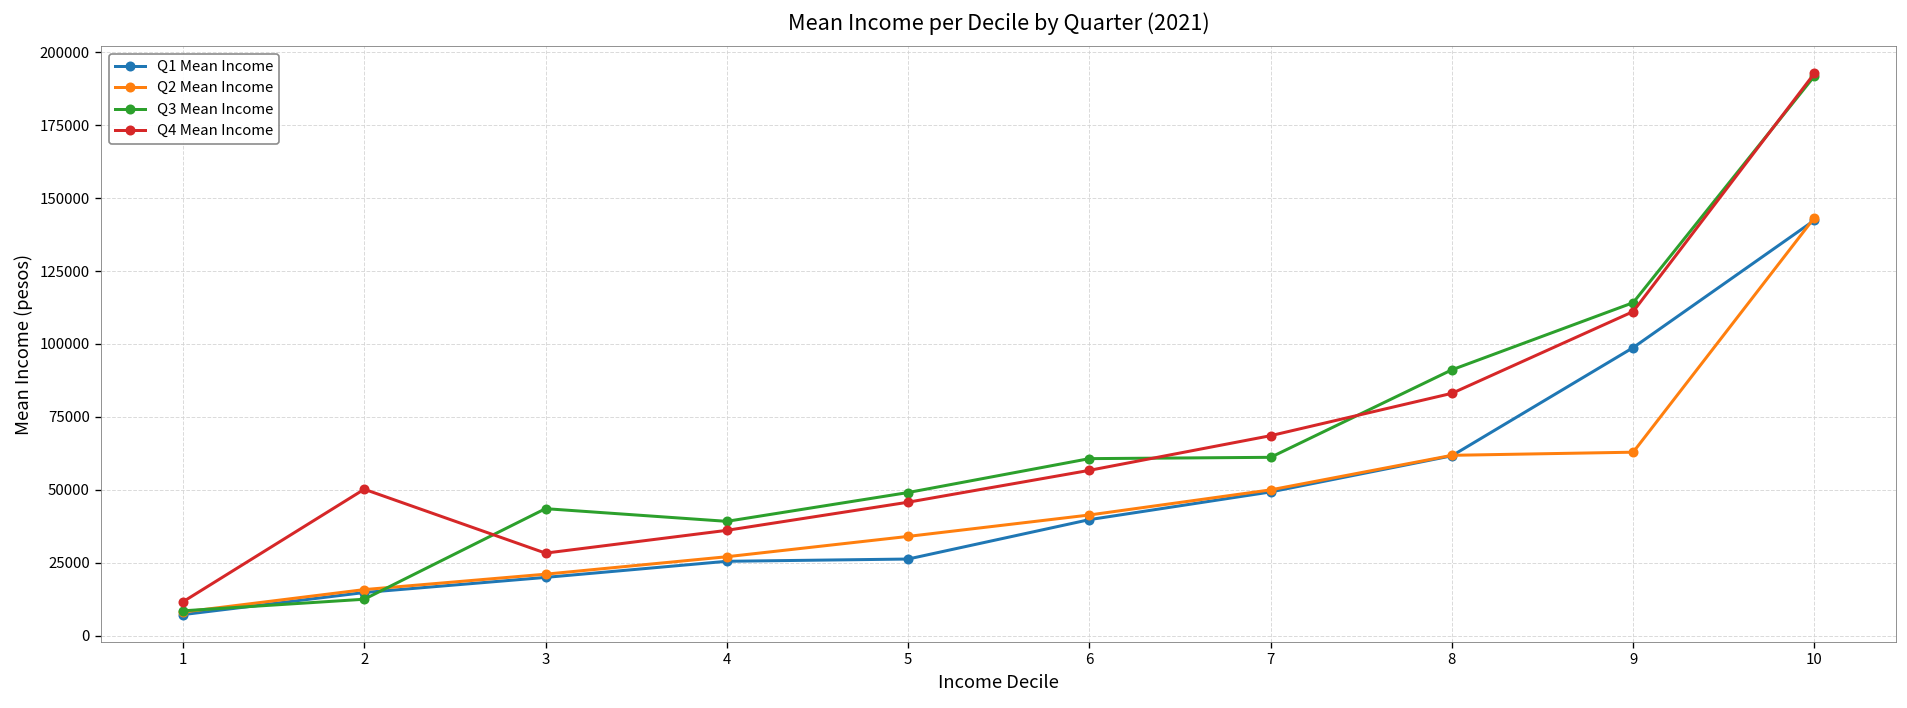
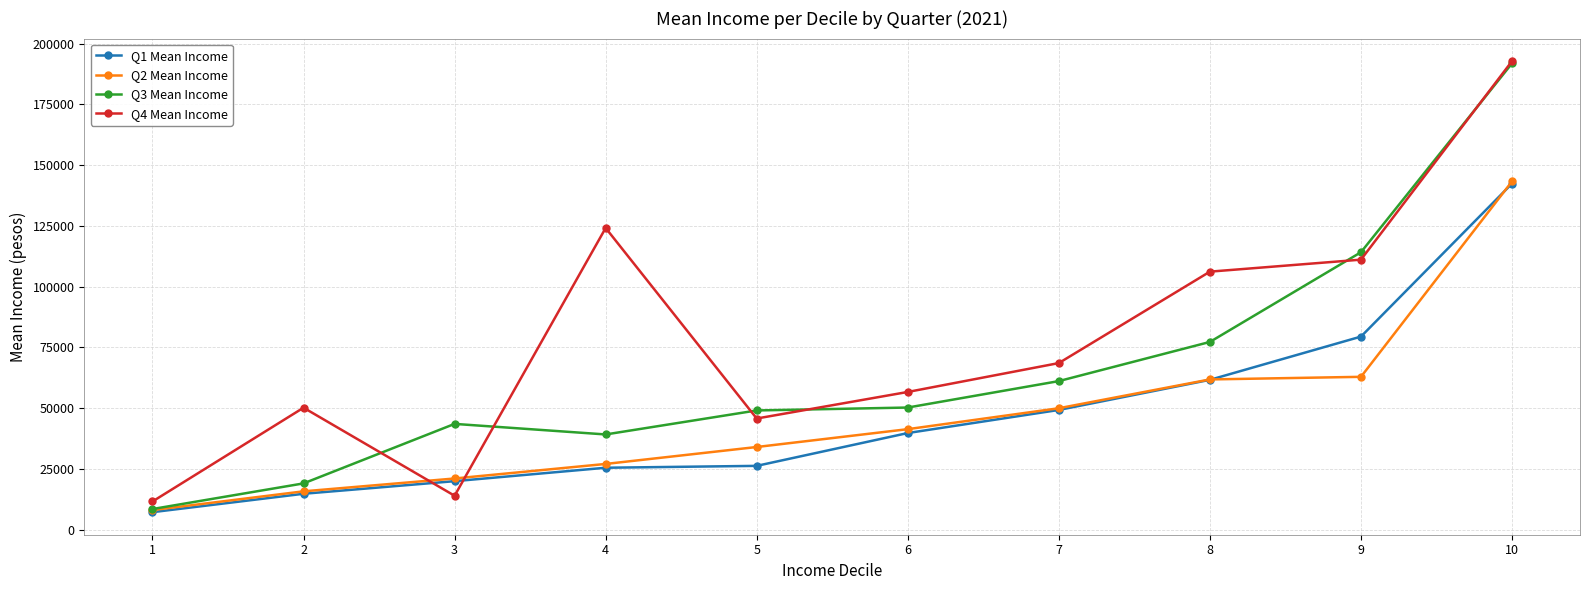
Q3 Mean Income, 2: 12000 -> 19000
Q4 Mean Income, 3: 28000 -> 14000
Q4 Mean Income, 4: 36000 -> 124000
Q3 Mean Income, 6: 61000 -> 50000
Q3 Mean Income, 8: 91000 -> 77000
Q4 Mean Income, 8: 83000 -> 106000
Q1 Mean Income, 9: 99000 -> 79000
